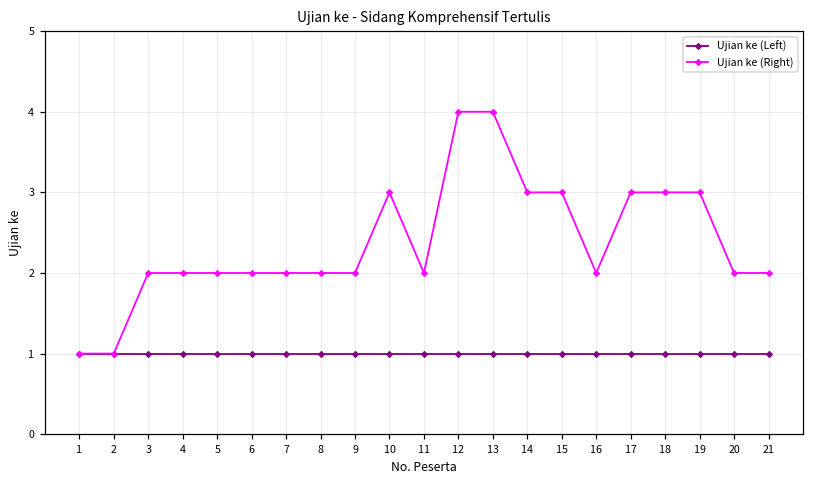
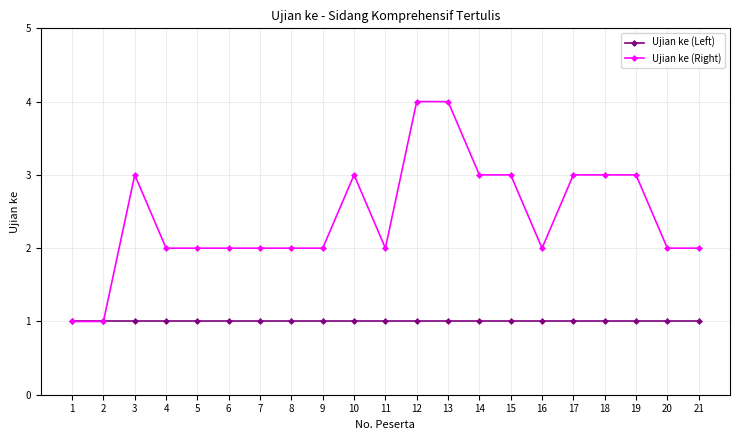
Ujian ke (Right), 3: 2 -> 3
